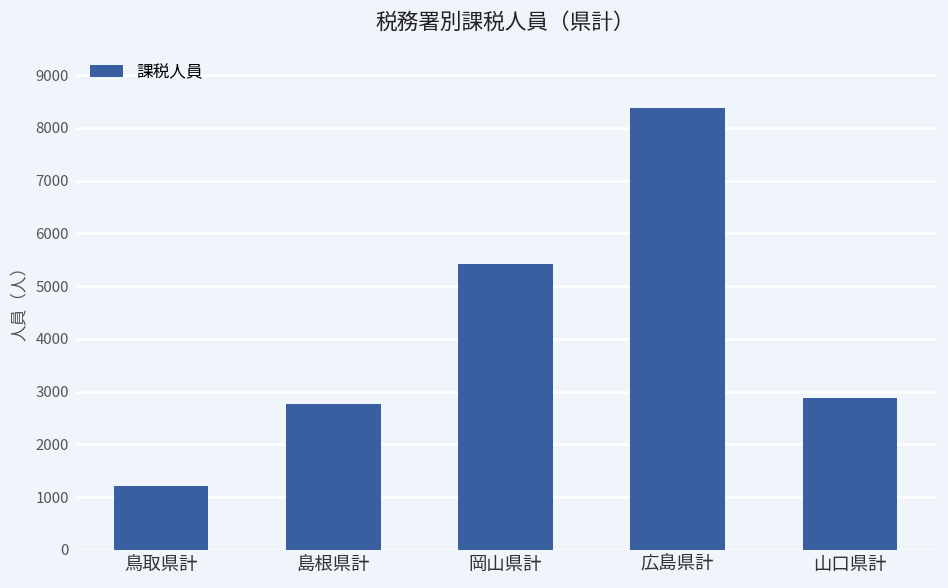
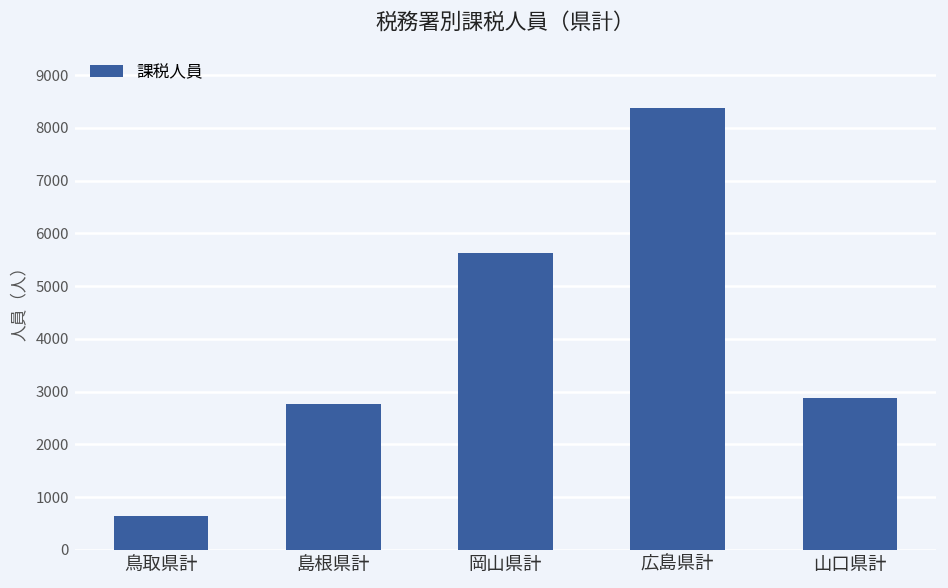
鳥取県計: 1200 -> 600
岡山県計: 5400 -> 5600
